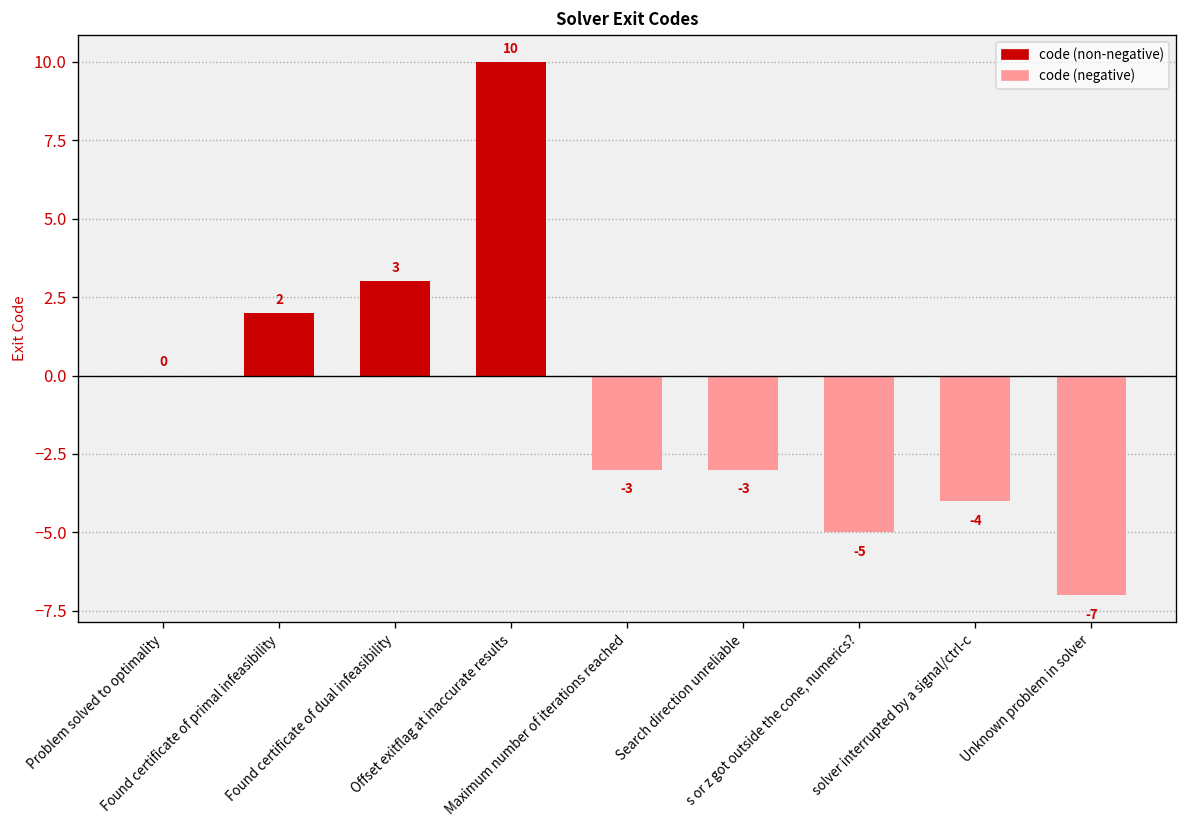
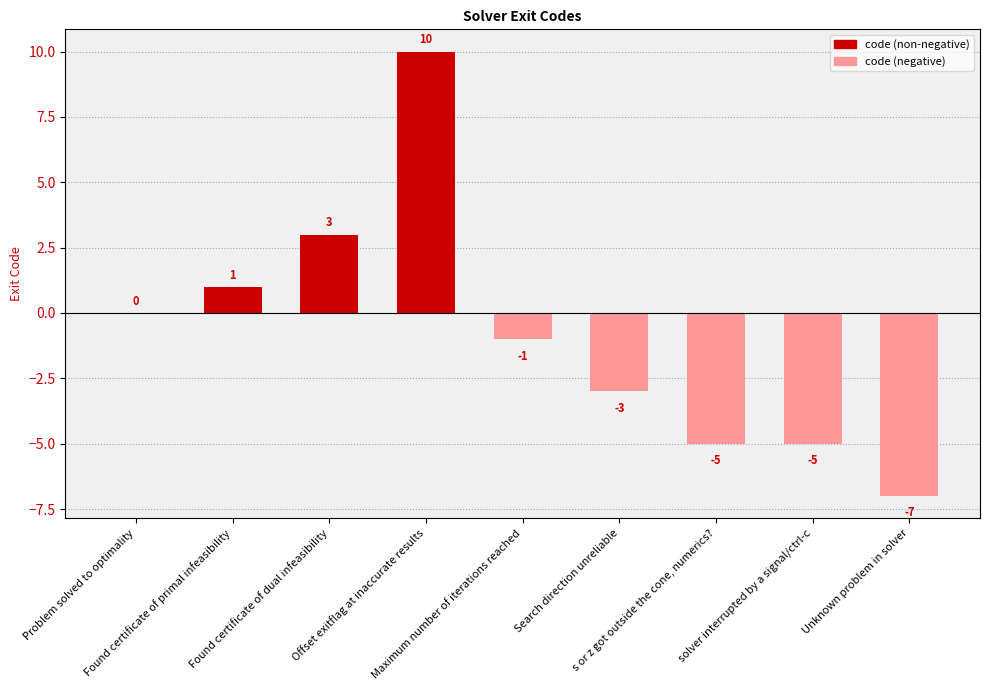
Found certificate of primal infeasibility: 2 -> 1
Maximum number of iterations reached: -3 -> -1
solver interrupted by a signal/ctrl-c: -4 -> -5
